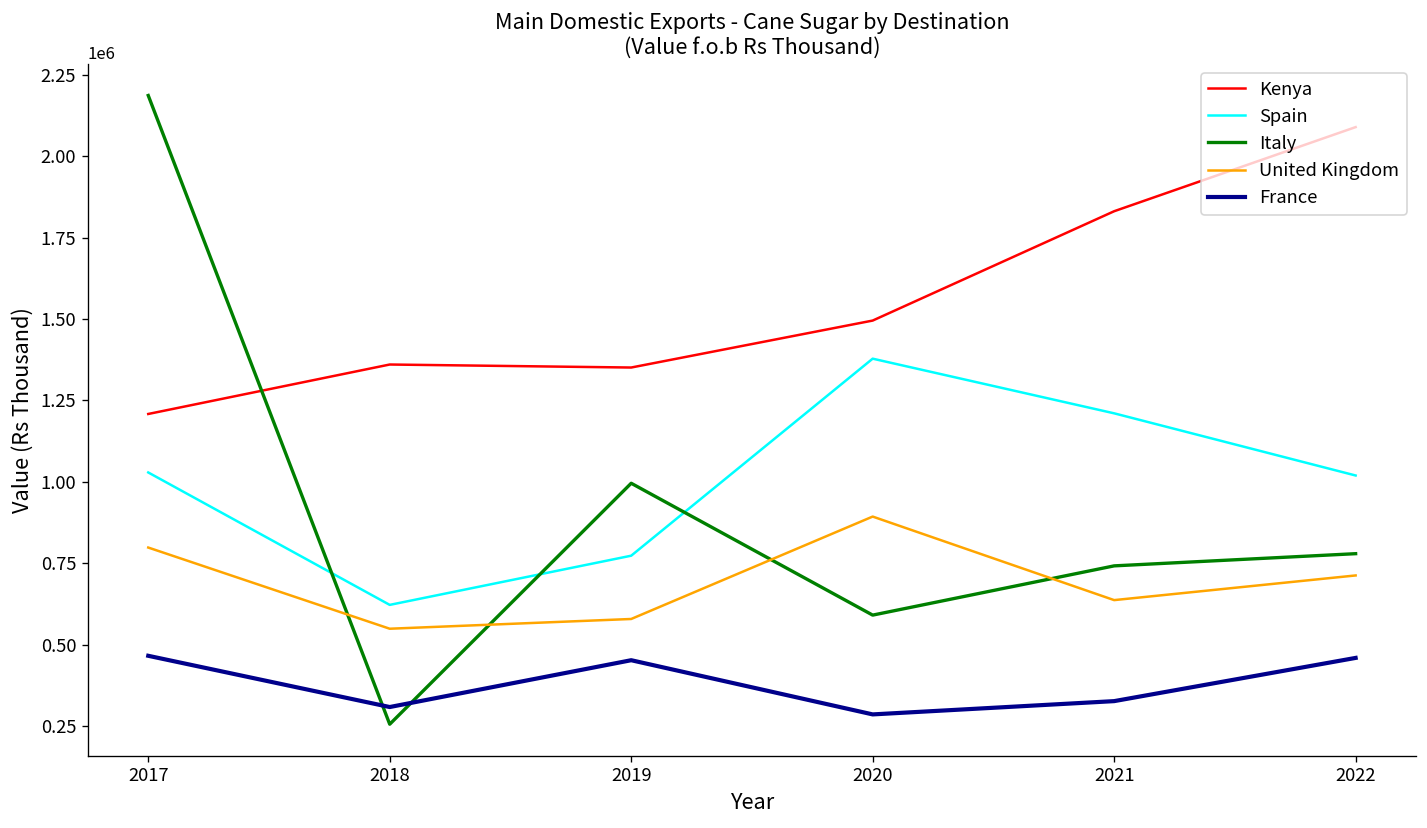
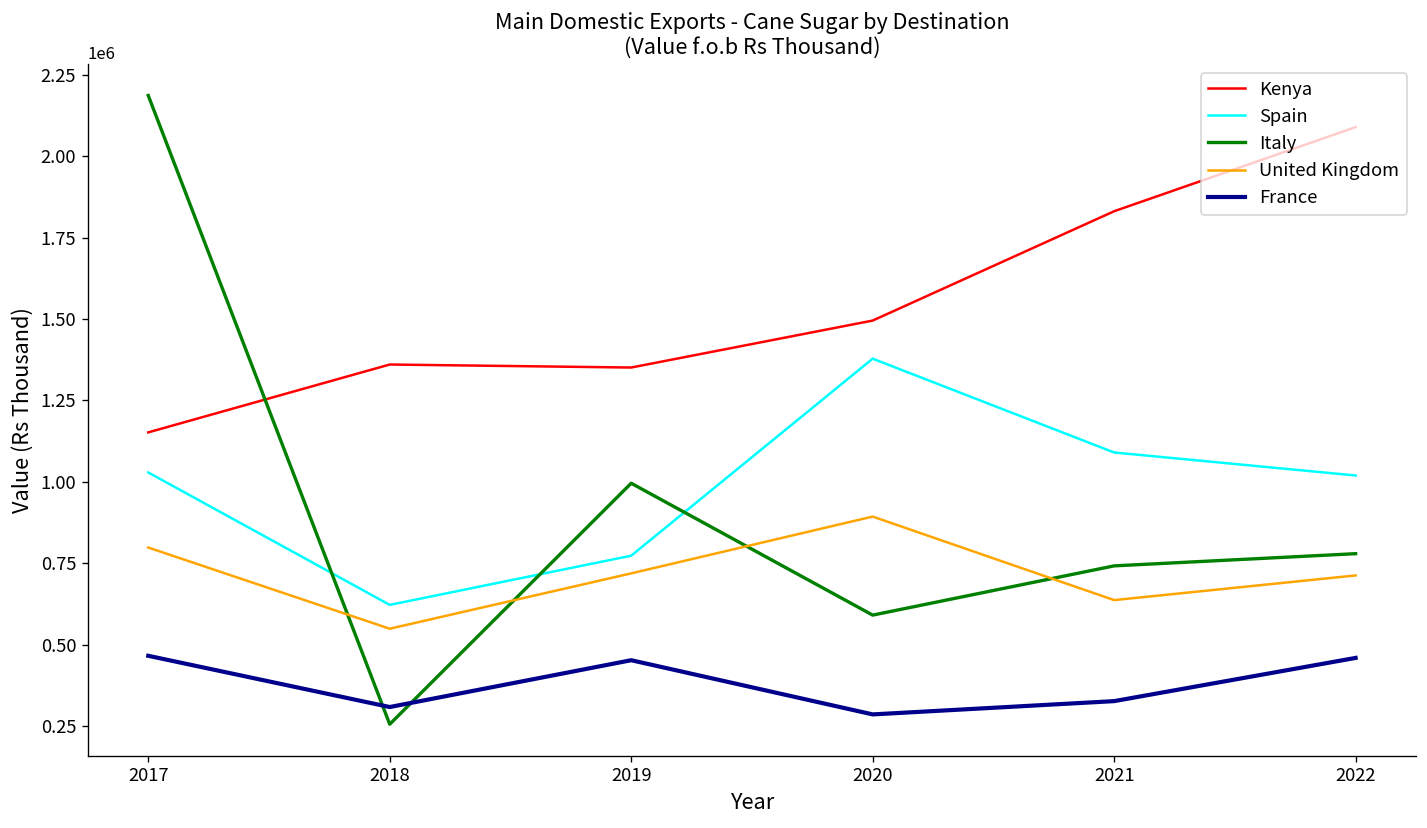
Kenya, 2017: 1210000 -> 1150000
United Kingdom, 2019: 580000 -> 720000
Spain, 2021: 1210000 -> 1090000
